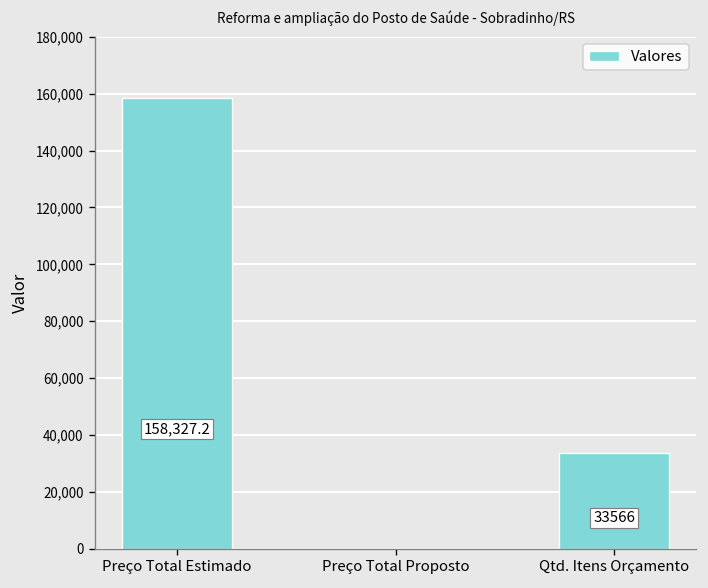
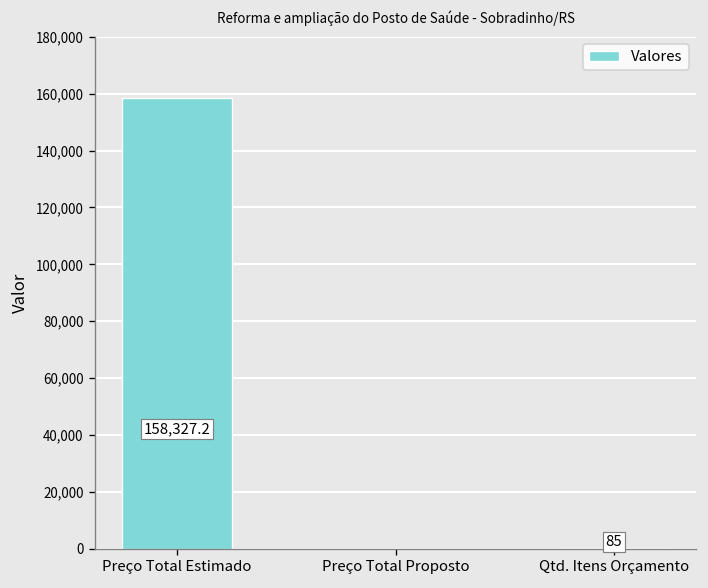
Qtd. Itens Orçamento: 33566 -> 85
